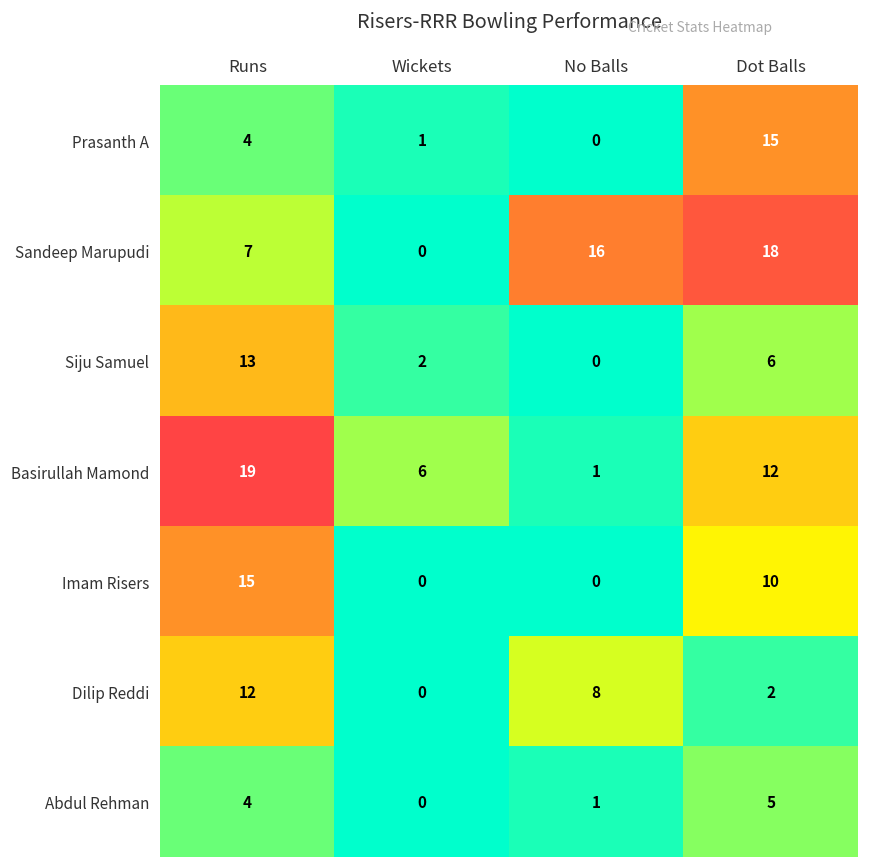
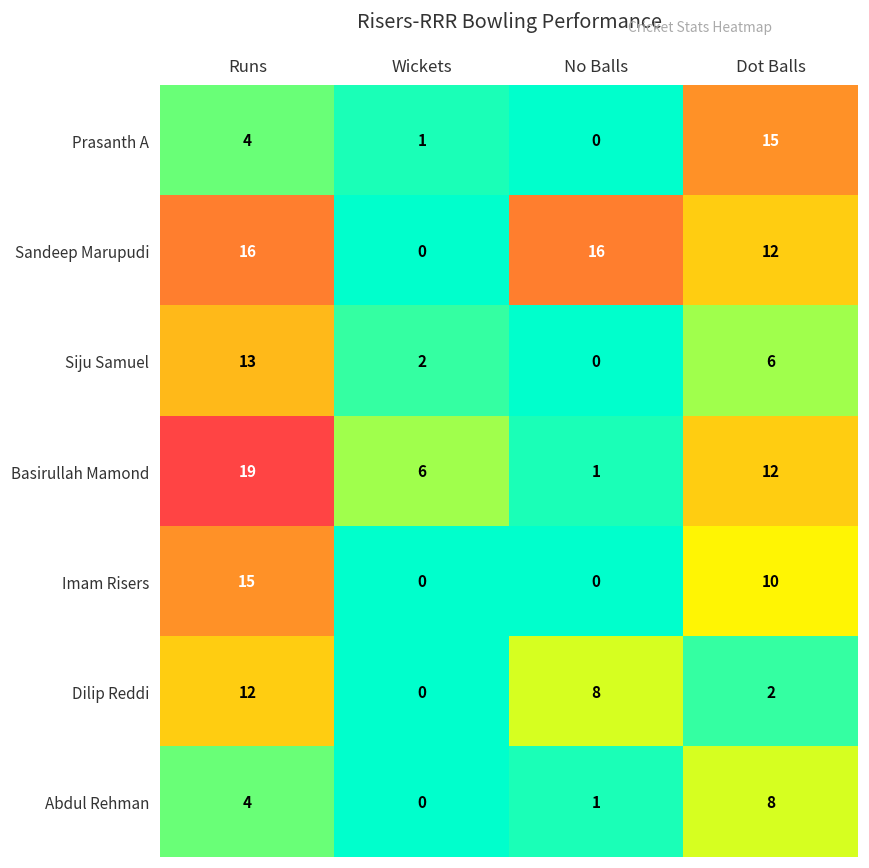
Sandeep Marupudi, Runs: 7 -> 16
Sandeep Marupudi, Dot Balls: 18 -> 12
Abdul Rehman, Dot Balls: 5 -> 8
